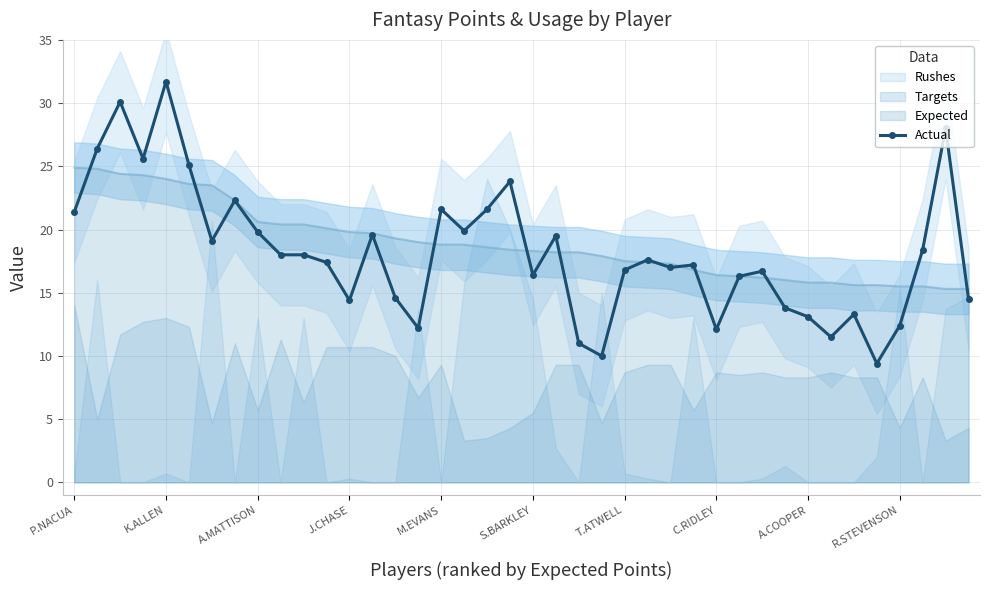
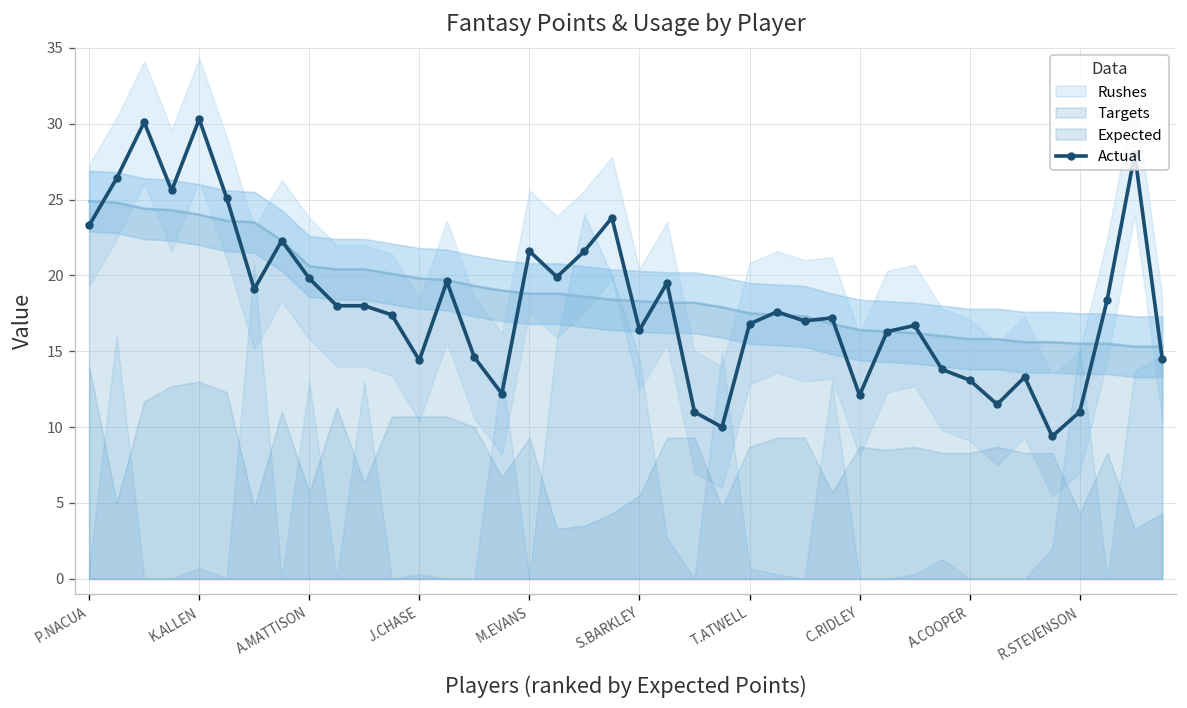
Actual, P.NACUA: 21.4 -> 23.3
Actual, K.ALLEN: 31.7 -> 30.3
Actual, R.STEVENSON: 12.4 -> 11.0
